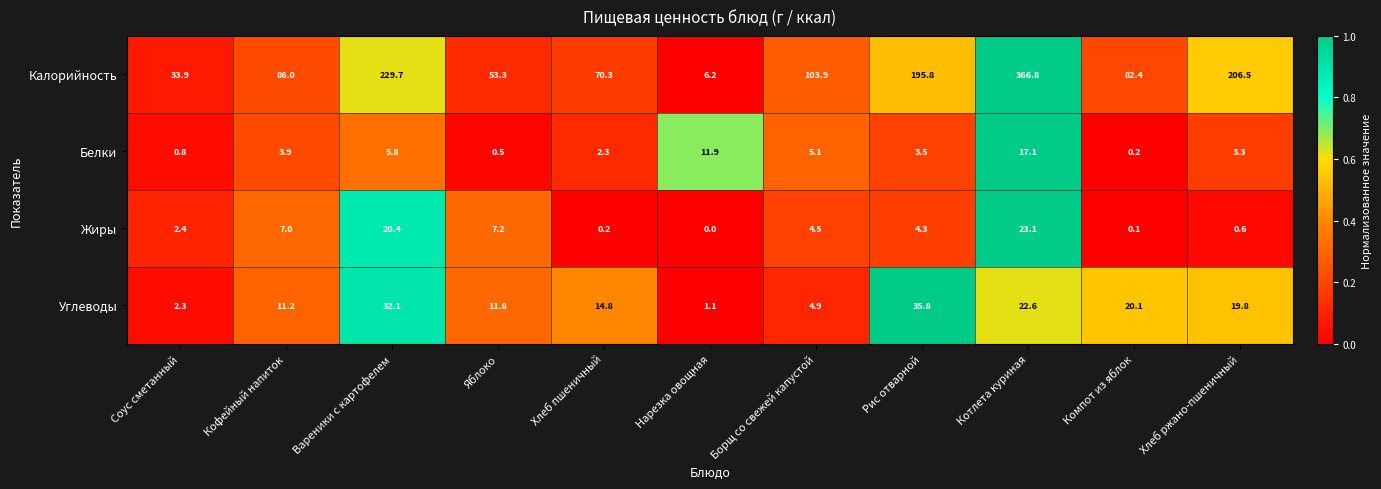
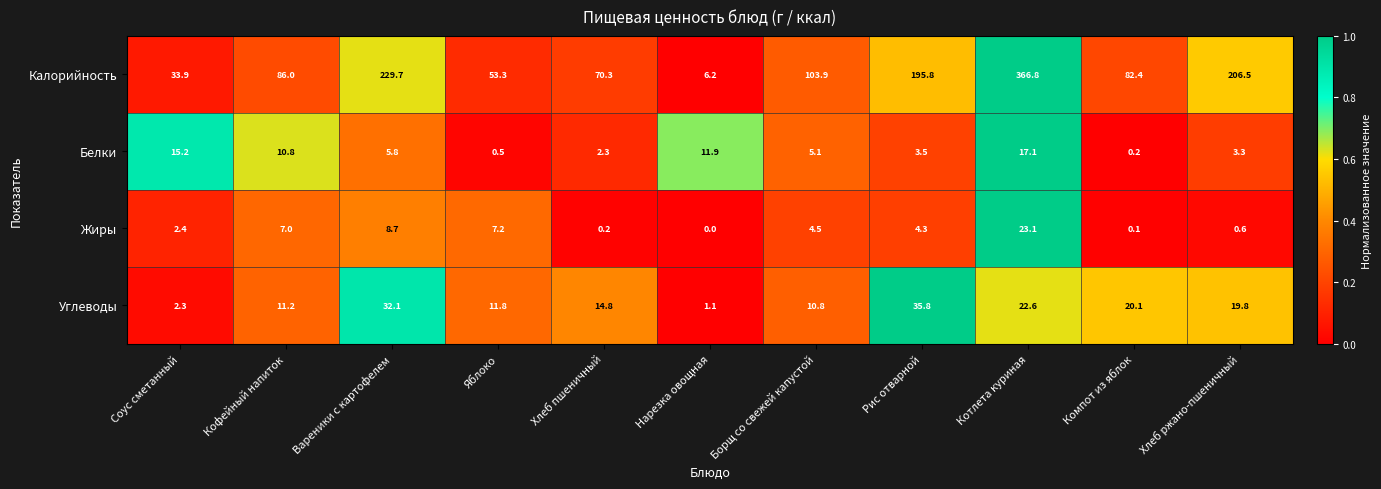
Белки, Соус сметанный: 0.8 -> 15.2
Белки, Кофейный напиток: 3.9 -> 10.8
Жиры, Вареники с картофелем: 20.4 -> 8.7
Углеводы, Борщ со свежей капустой: 4.9 -> 10.8
